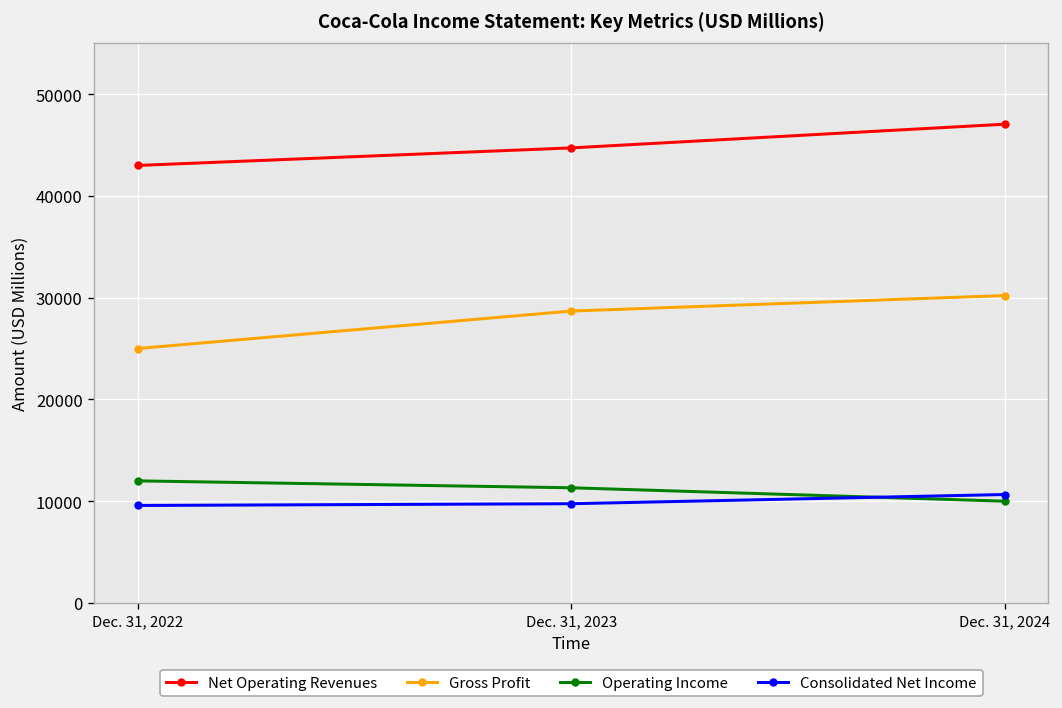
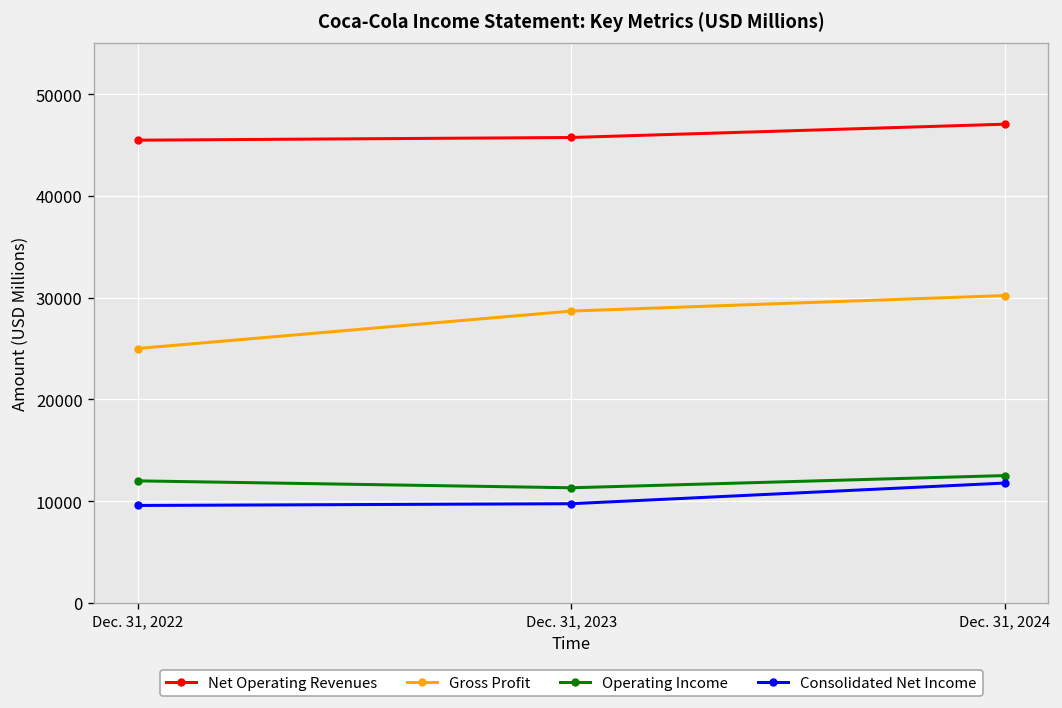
Net Operating Revenues, Dec. 31, 2022: 43000 -> 45000
Net Operating Revenues, Dec. 31, 2023: 45000 -> 46000
Operating Income, Dec. 31, 2024: 10000 -> 13000
Consolidated Net Income, Dec. 31, 2024: 11000 -> 12000
